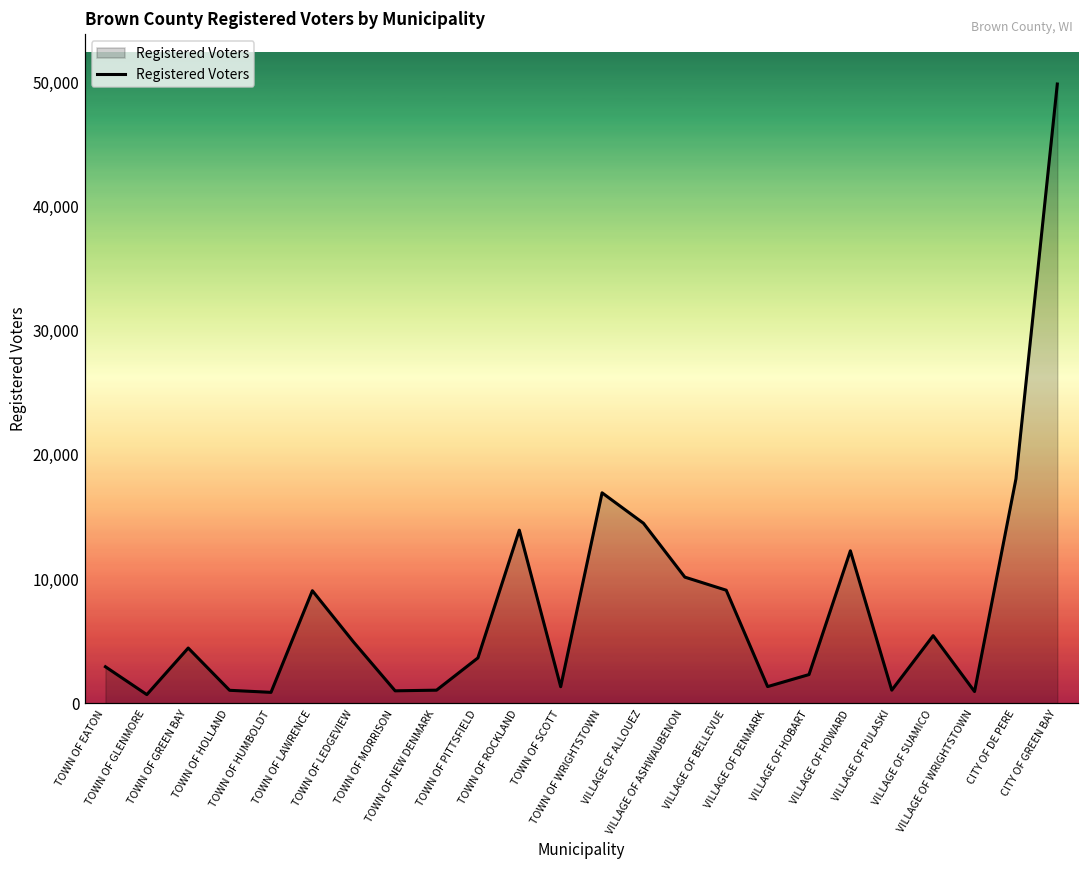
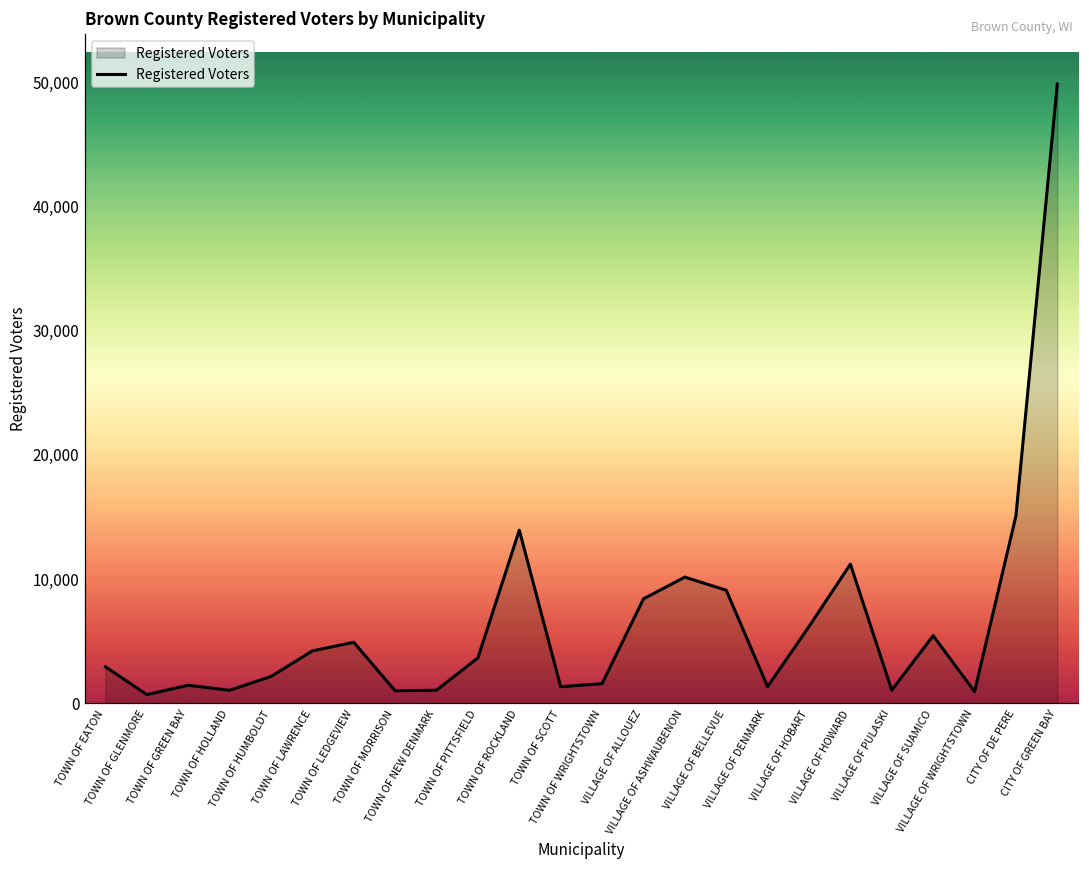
TOWN OF GREEN BAY: 4,500 -> 1,500
TOWN OF HUMBOLDT: 900 -> 2,200
TOWN OF LAWRENCE: 9,100 -> 4,200
TOWN OF WRIGHTSTOWN: 17,000 -> 1,600
VILLAGE OF ALLOUEZ: 14,500 -> 8,400
VILLAGE OF HOBART: 2,300 -> 6,200
VILLAGE OF HOWARD: 12,300 -> 11,200
CITY OF DE PERE: 18,100 -> 15,100
